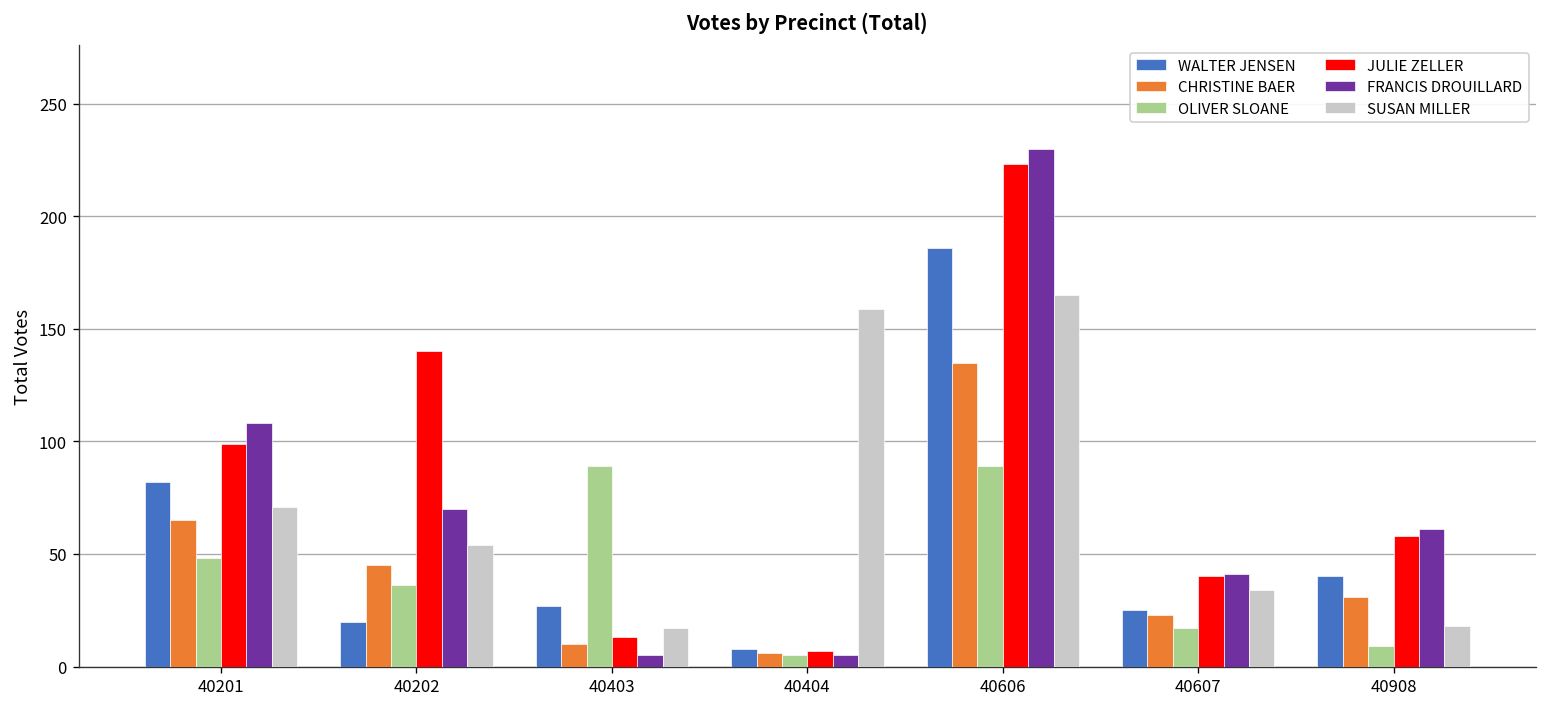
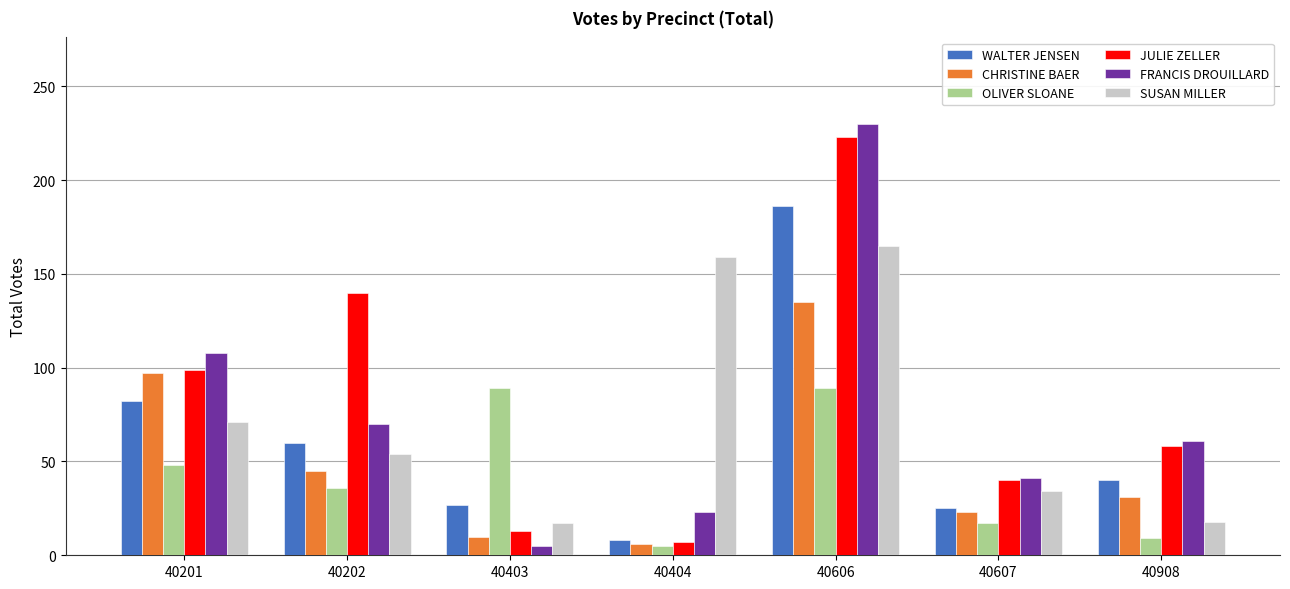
CHRISTINE BAER, 40201: 65 -> 97
WALTER JENSEN, 40202: 20 -> 60
FRANCIS DROUILLARD, 40404: 5 -> 23
